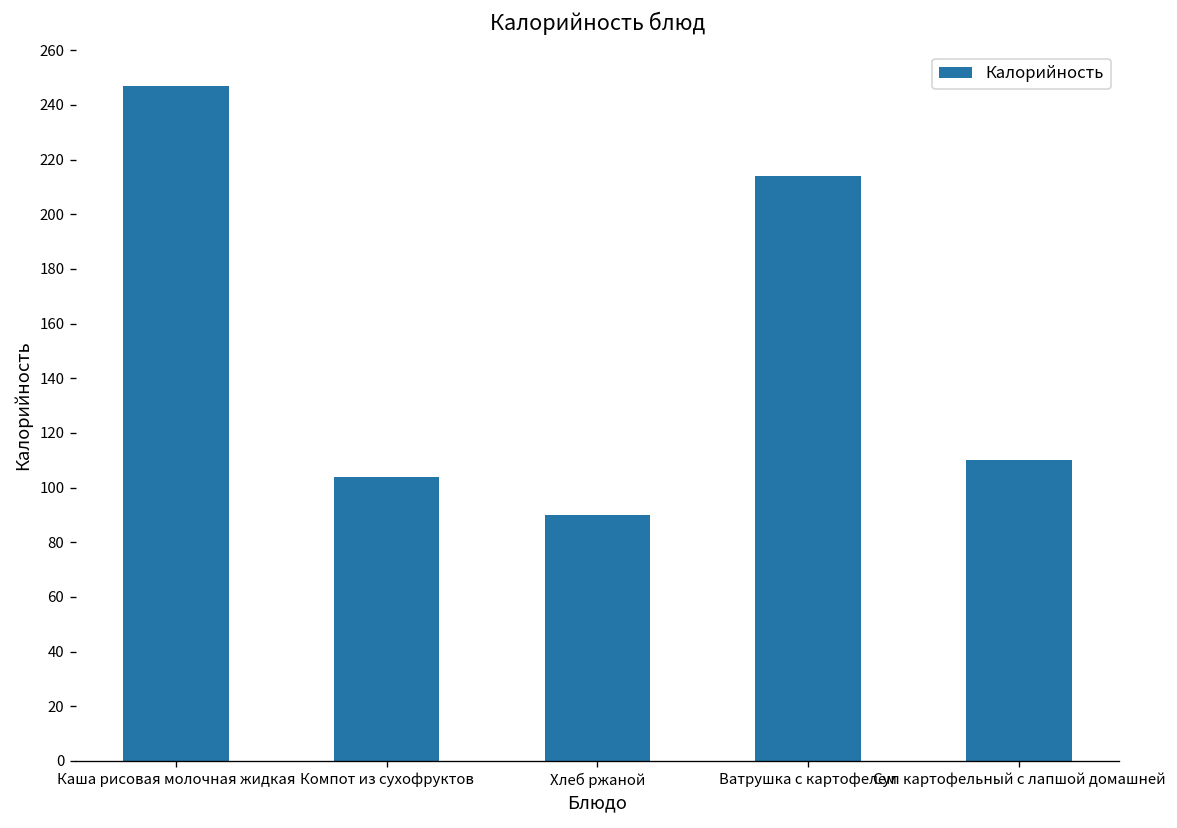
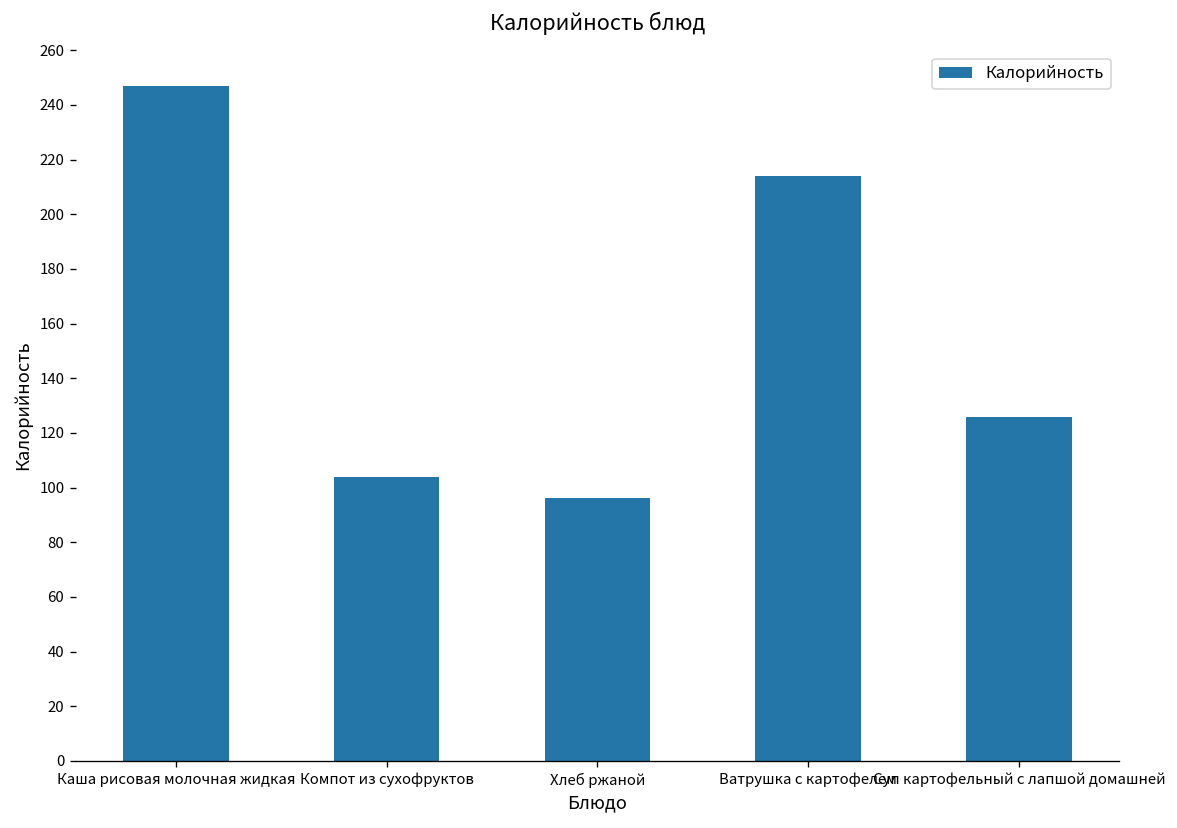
Хлеб ржаной: 90 -> 96
Суп картофельный с лапшой домашней: 110 -> 126
